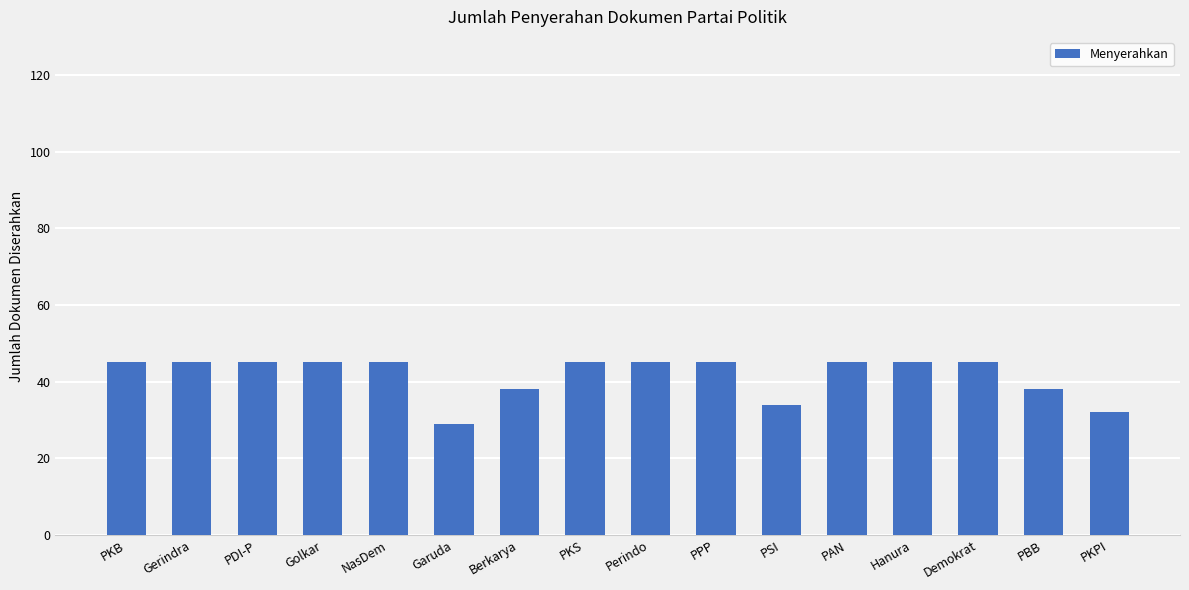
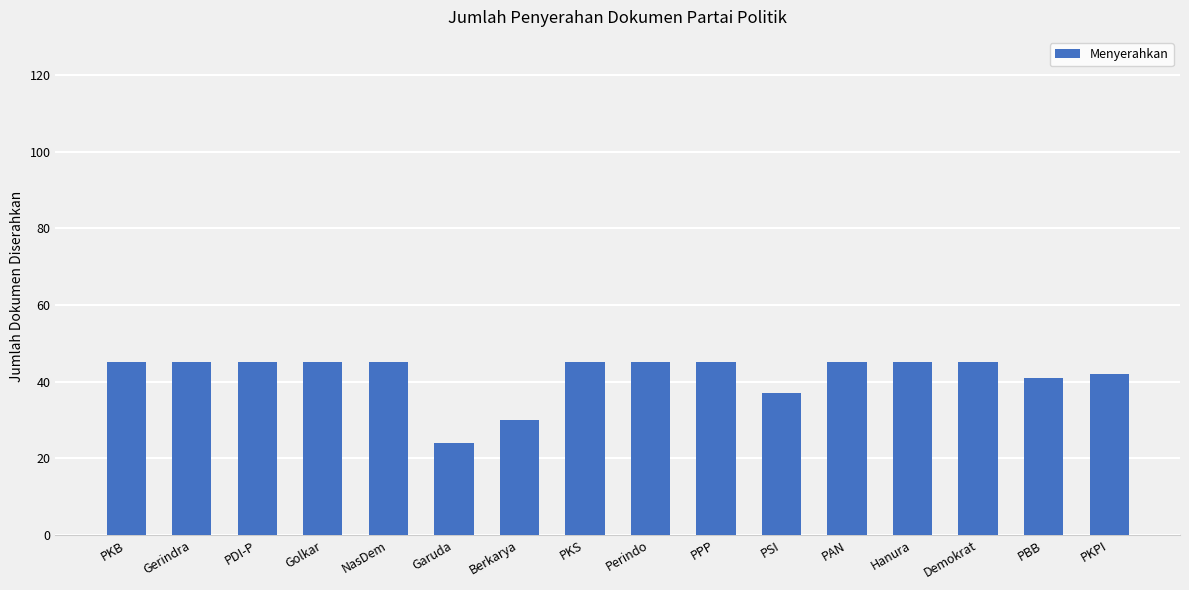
Garuda: 29 -> 24
Berkarya: 38 -> 30
PSI: 34 -> 37
PBB: 38 -> 41
PKPI: 32 -> 42
